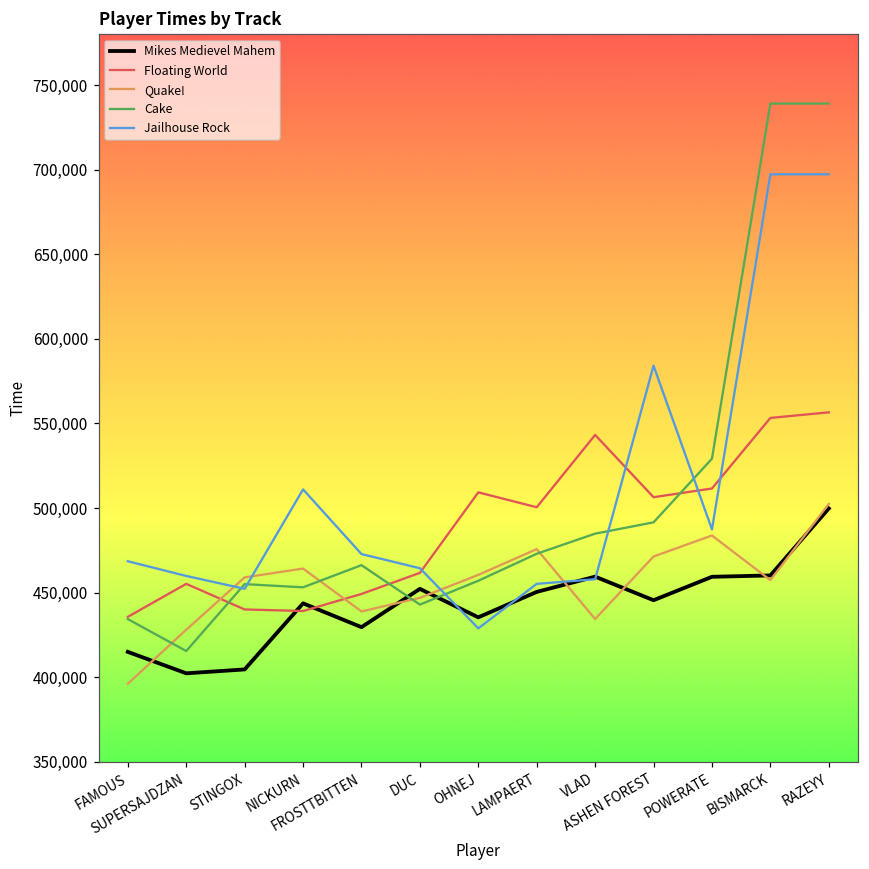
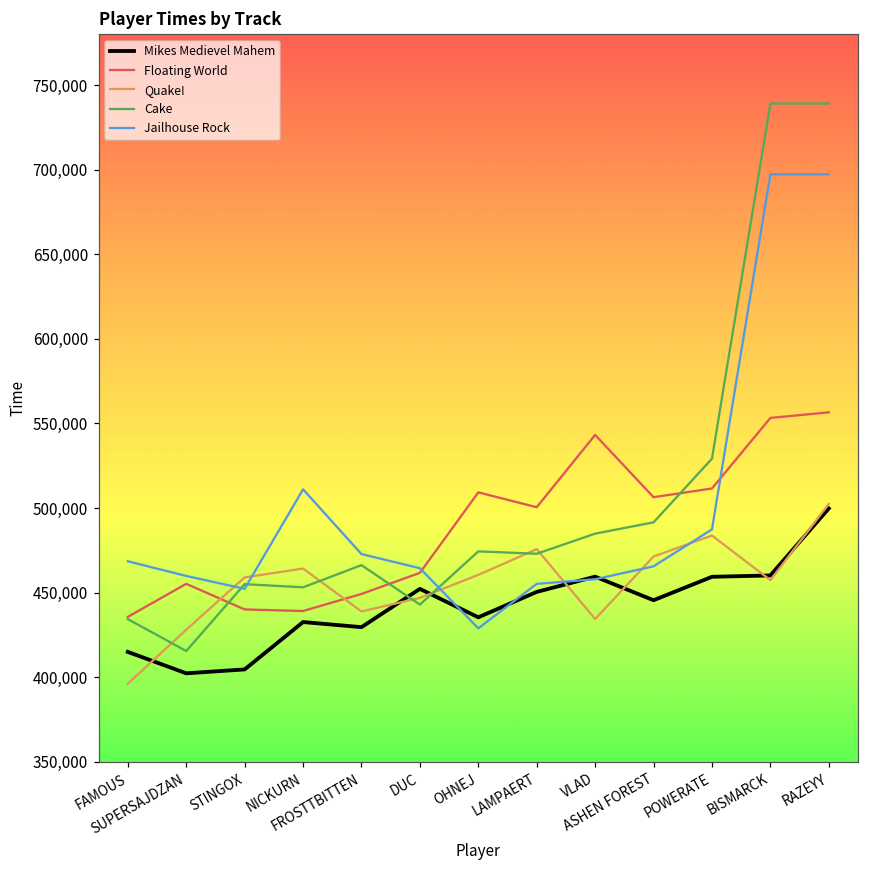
Mikes Medievel Mahem, NICKURN: 444,000 -> 433,000
Cake, OHNEJ: 457,000 -> 474,000
Jailhouse Rock, ASHEN FOREST: 584,000 -> 466,000
